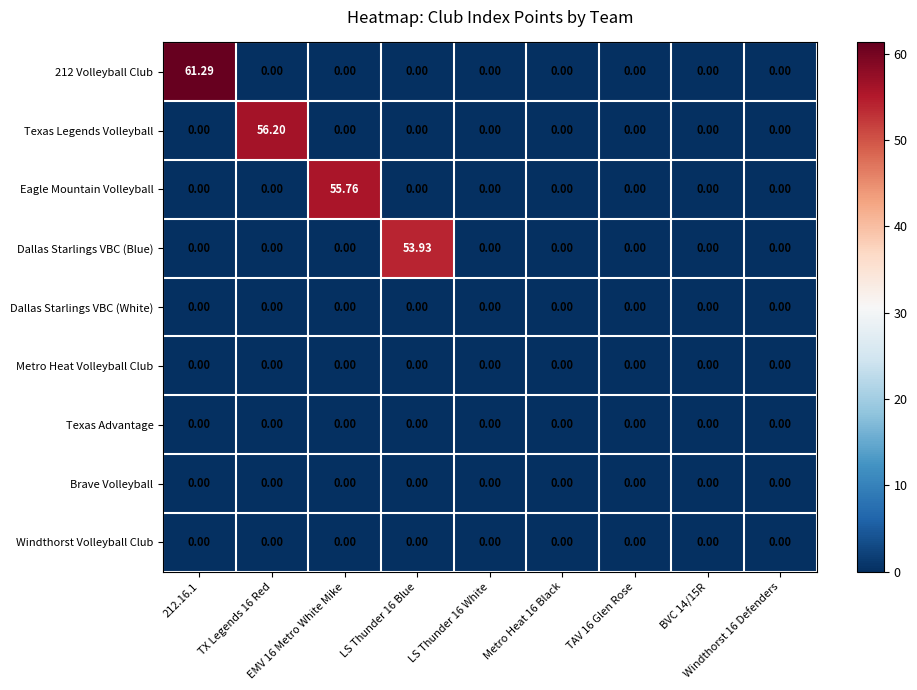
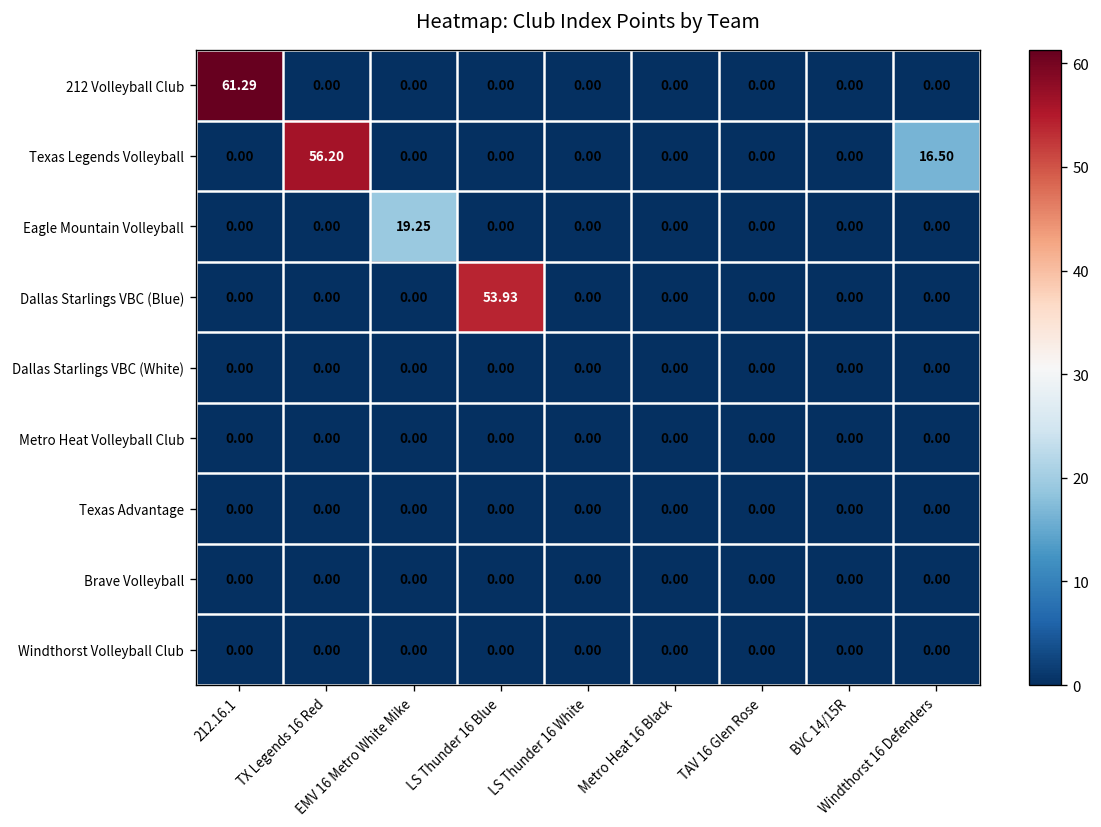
Texas Legends Volleyball, Windthorst 16 Defenders: 0.00 -> 16.50
Eagle Mountain Volleyball, EMV 16 Metro White Mike: 55.76 -> 19.25
